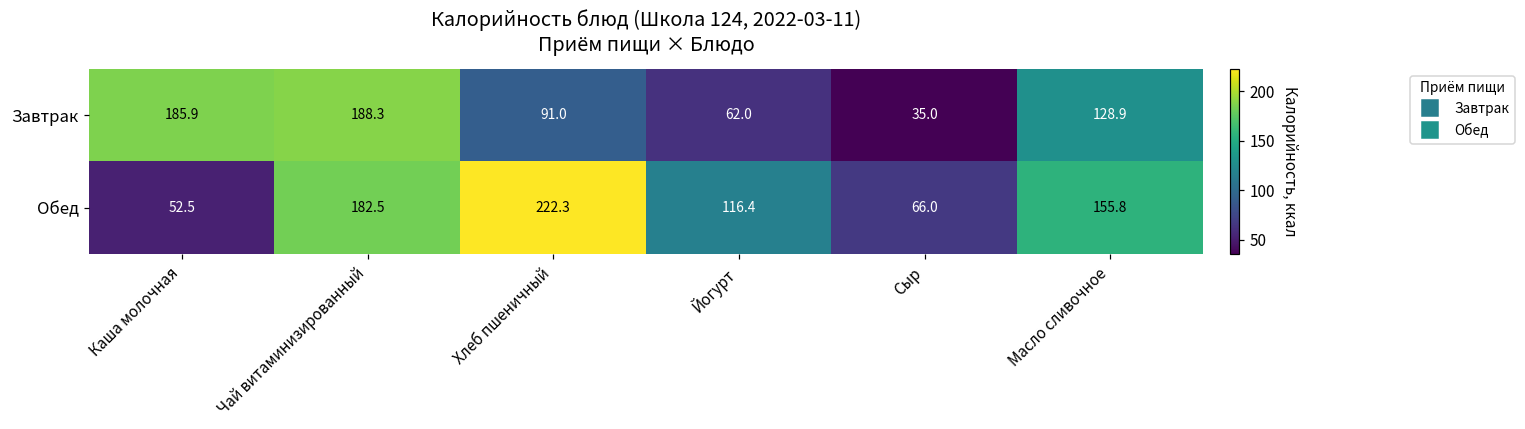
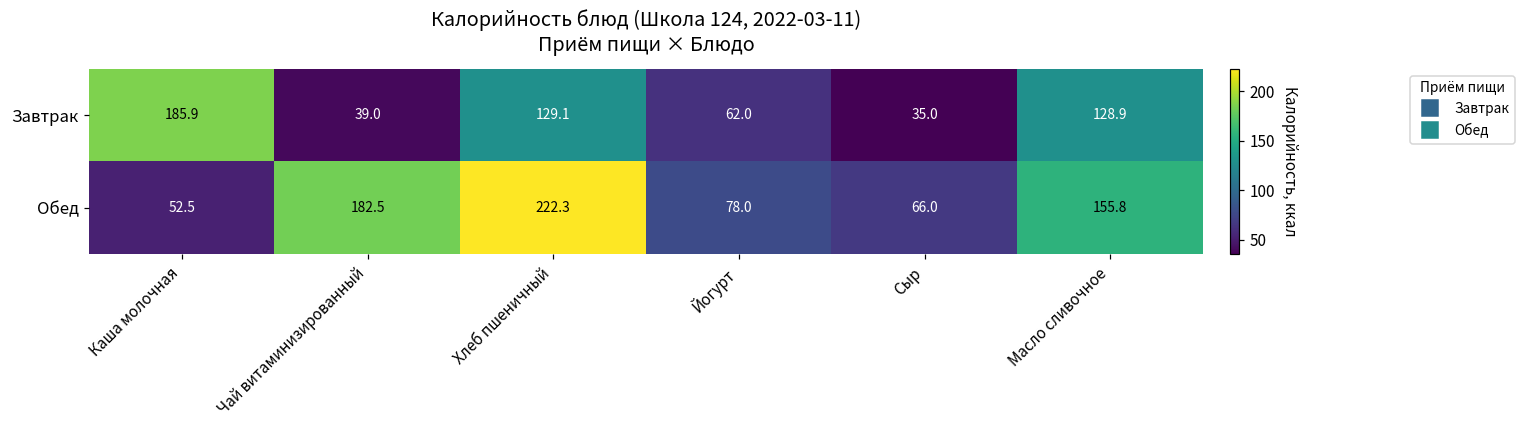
Завтрак, Чай витаминизированный: 188.3 -> 39.0
Завтрак, Хлеб пшеничный: 91.0 -> 129.1
Обед, Йогурт: 116.4 -> 78.0
